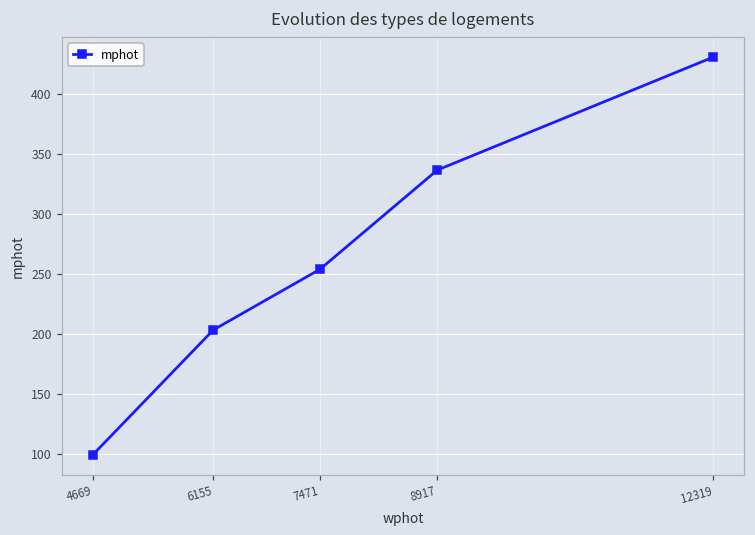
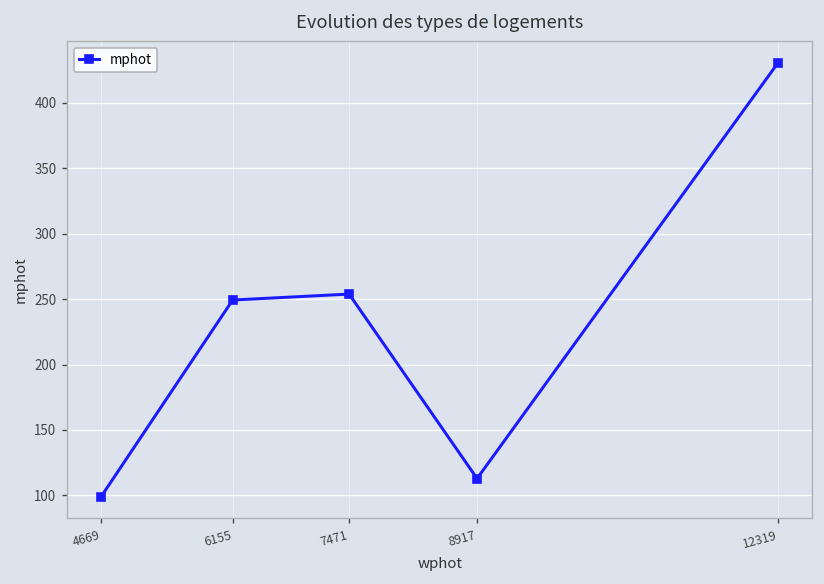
6155: 203 -> 249
8917: 336 -> 113
